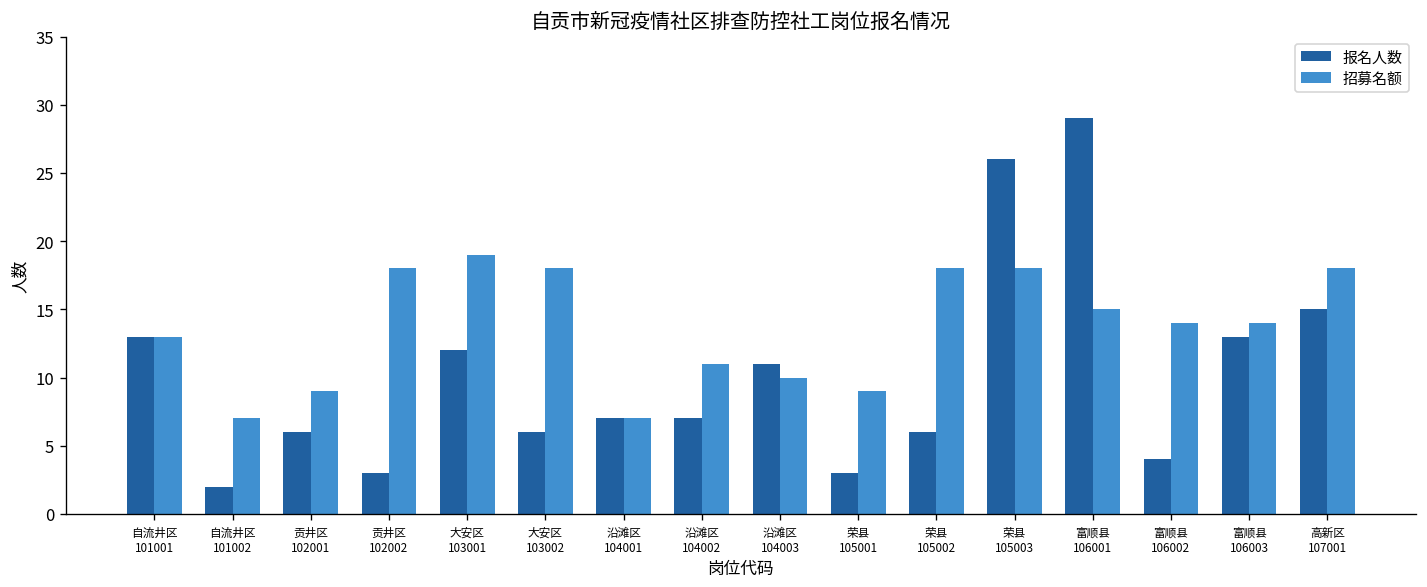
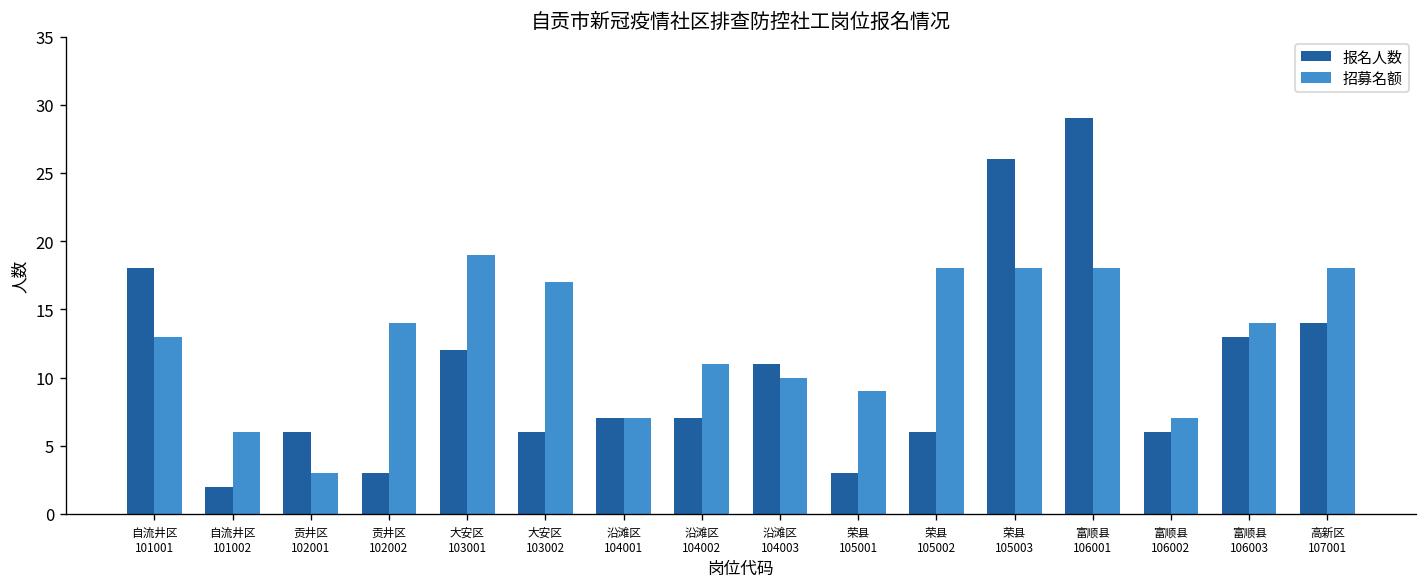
报名人数, 自流井区 101001: 13 -> 18
招募名额, 自流井区 101002: 7 -> 6
招募名额, 贡井区 102001: 9 -> 3
招募名额, 贡井区 102002: 18 -> 14
招募名额, 大安区 103002: 18 -> 17
招募名额, 富顺县 106001: 15 -> 18
报名人数, 富顺县 106002: 4 -> 6
招募名额, 富顺县 106002: 14 -> 7
报名人数, 高新区 107001: 15 -> 14
